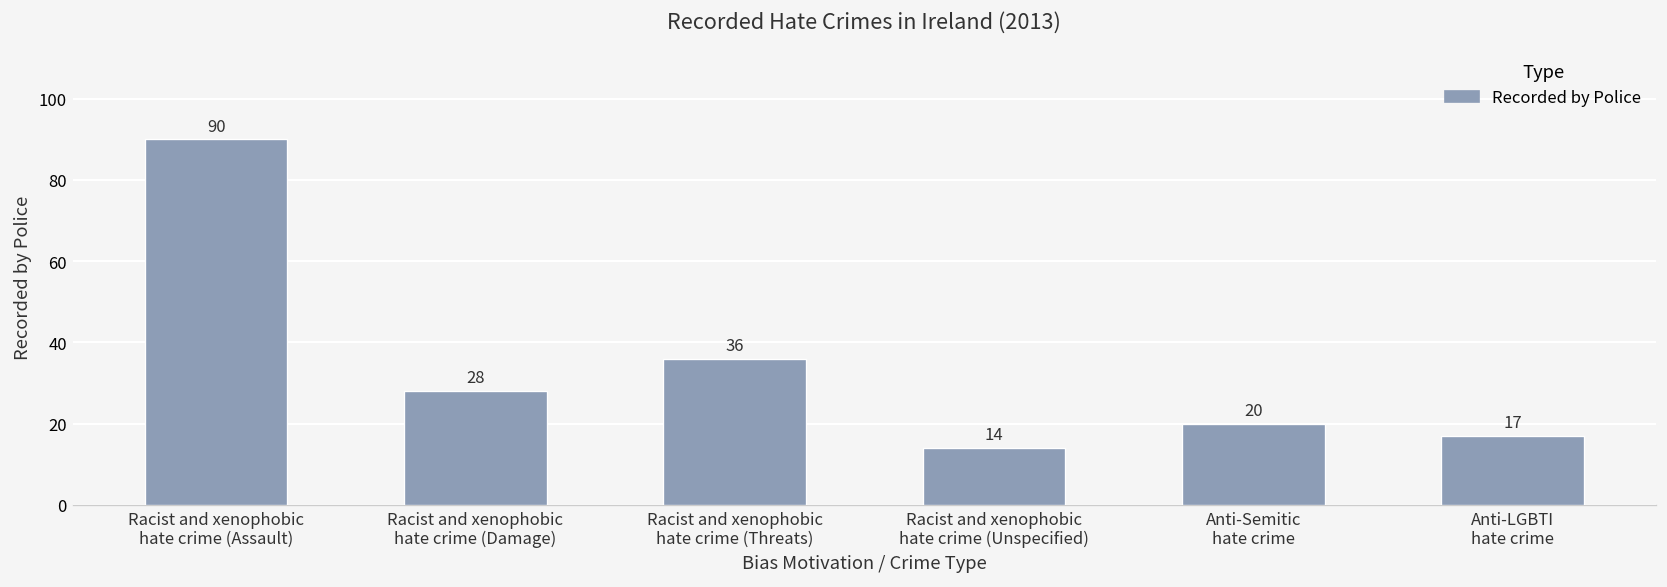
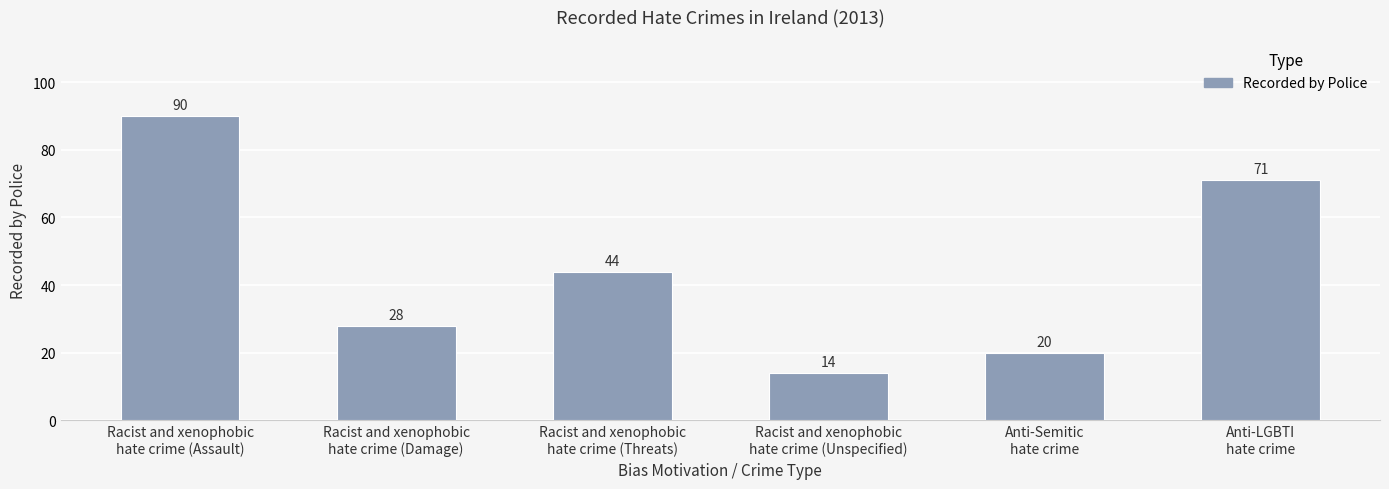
Racist and xenophobic hate crime (Threats): 36 -> 44
Anti-LGBTI hate crime: 17 -> 71
